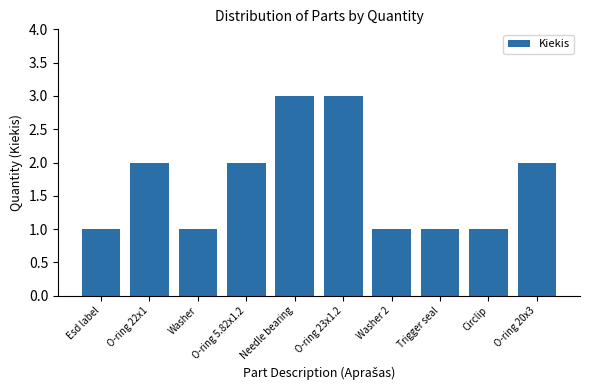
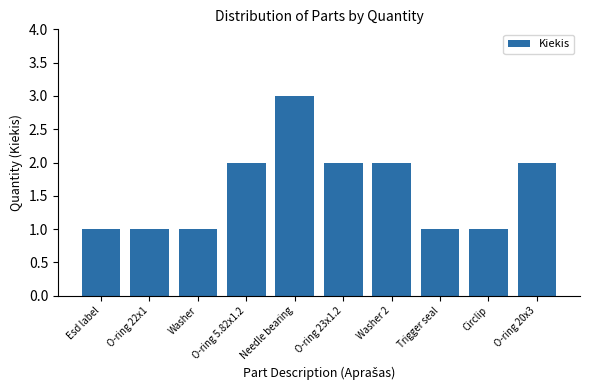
O-ring 22x1: 2 -> 1
O-ring 23x1.2: 3 -> 2
Washer 2: 1 -> 2
